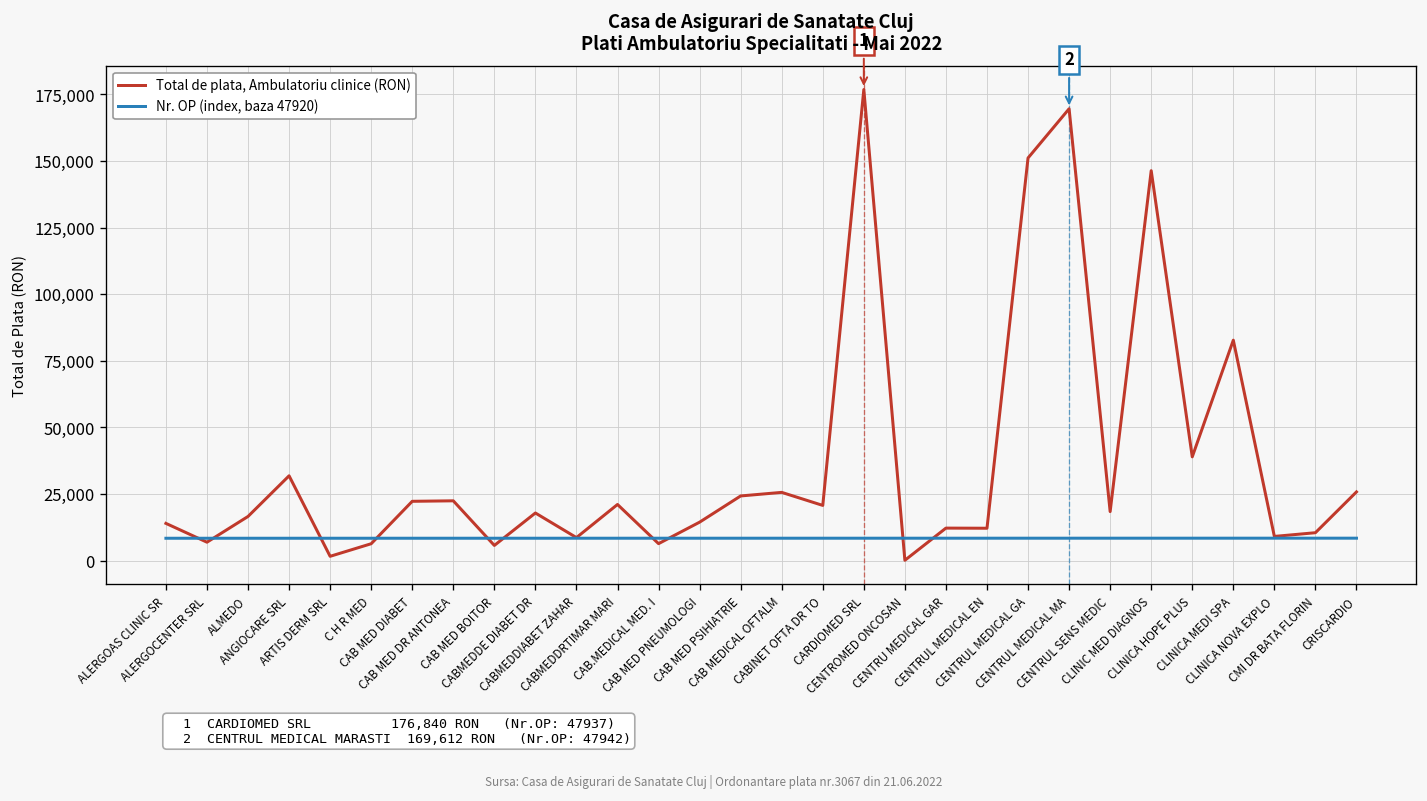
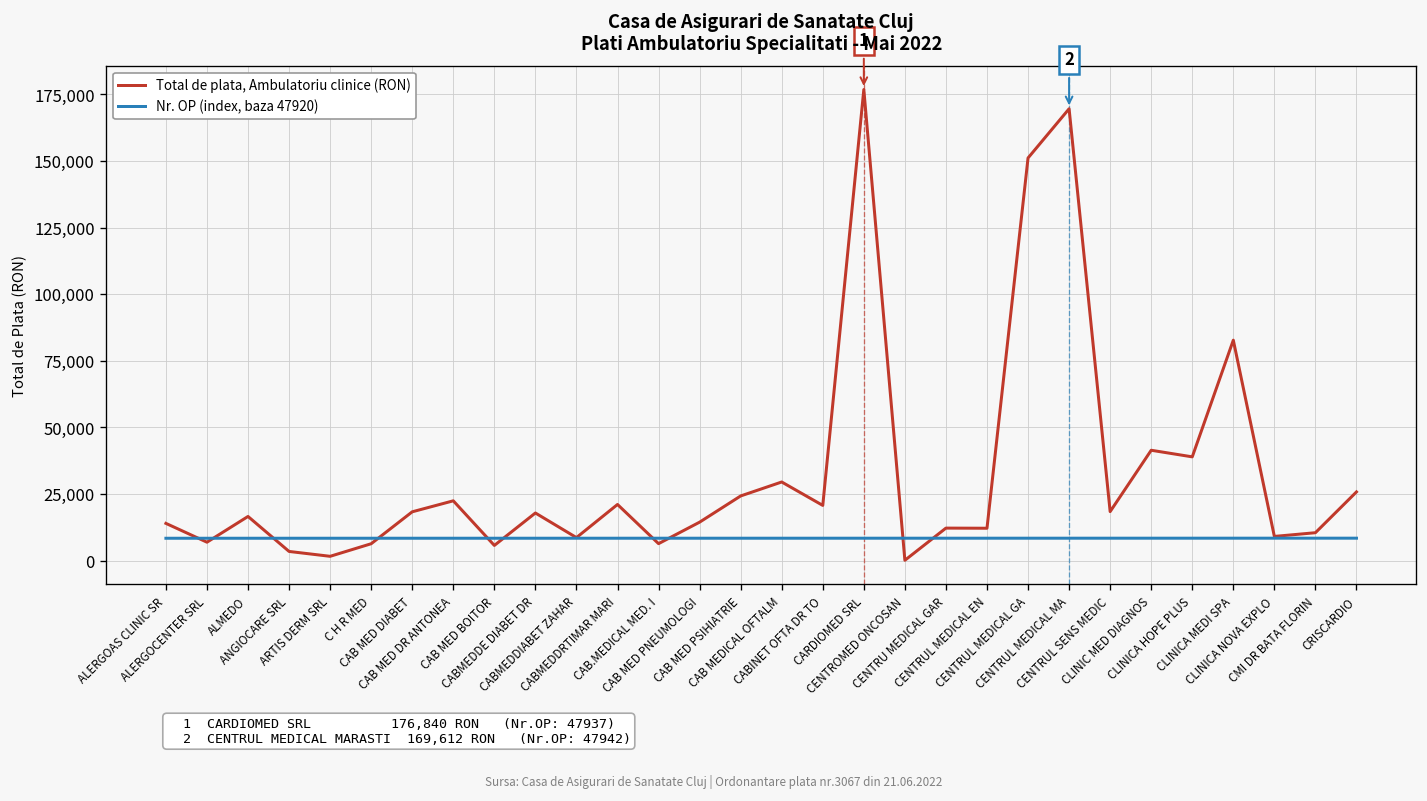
Total de plata, Ambulatoriu clinice (RON), ANGIOCARE SRL: 32,000 -> 3,000
Total de plata, Ambulatoriu clinice (RON), CAB MED DIABET: 22,000 -> 18,000
Total de plata, Ambulatoriu clinice (RON), CAB MEDICAL OFTALM: 26,000 -> 30,000
Total de plata, Ambulatoriu clinice (RON), CLINIC MED DIAGNOS: 146,000 -> 41,000
